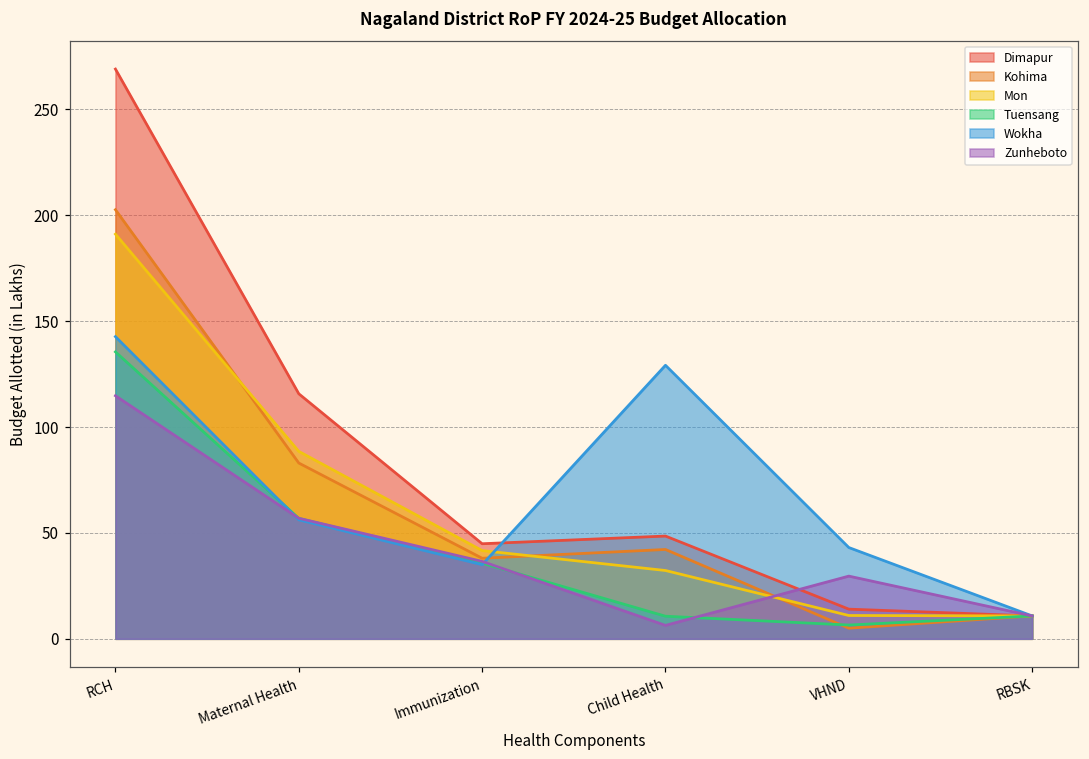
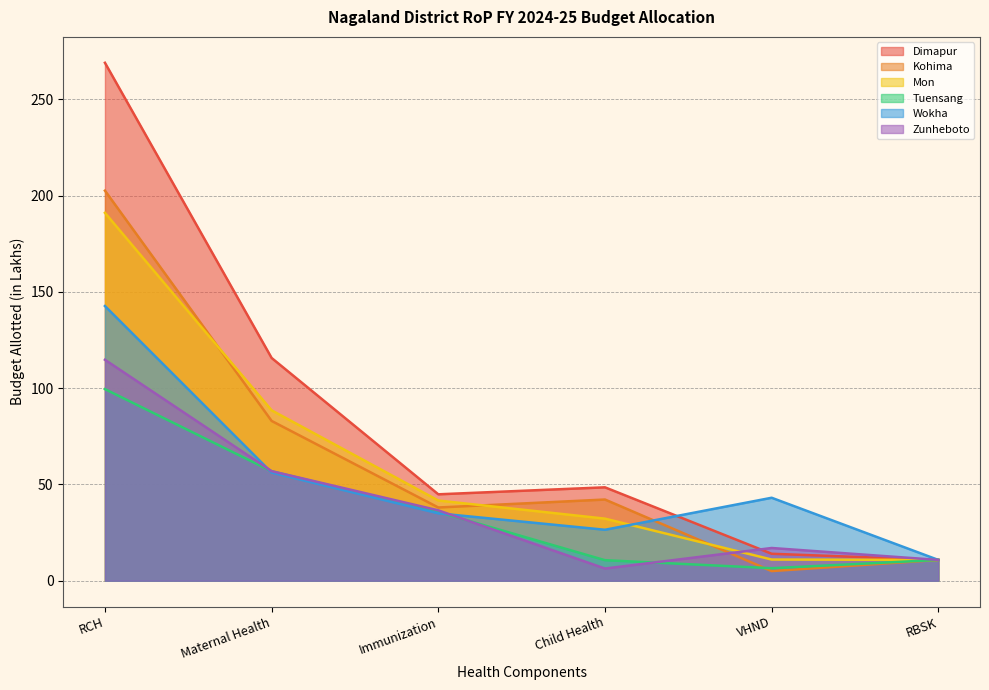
Tuensang, RCH: 136 -> 100
Wokha, Child Health: 129 -> 26
Zunheboto, VHND: 30 -> 17
